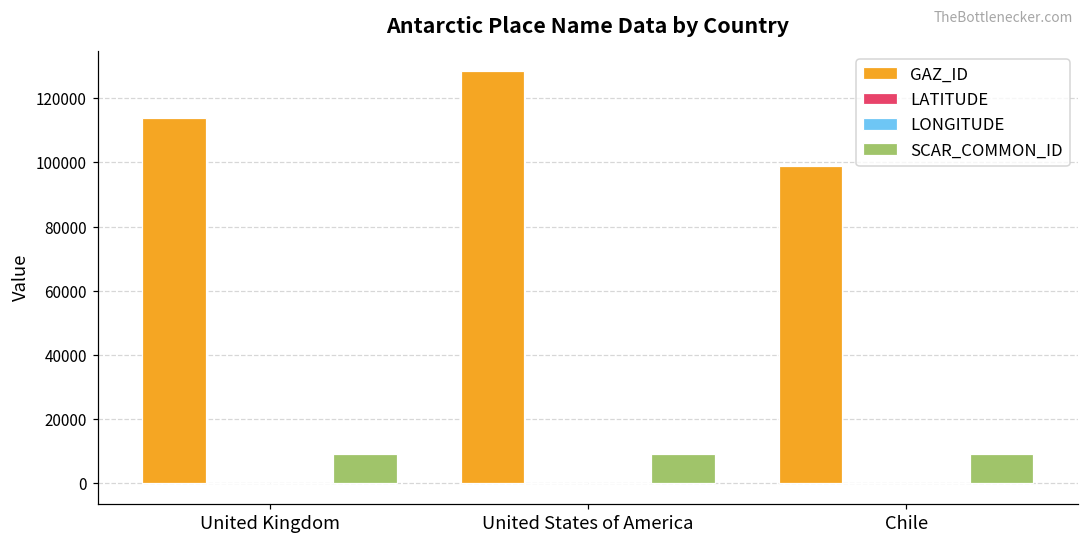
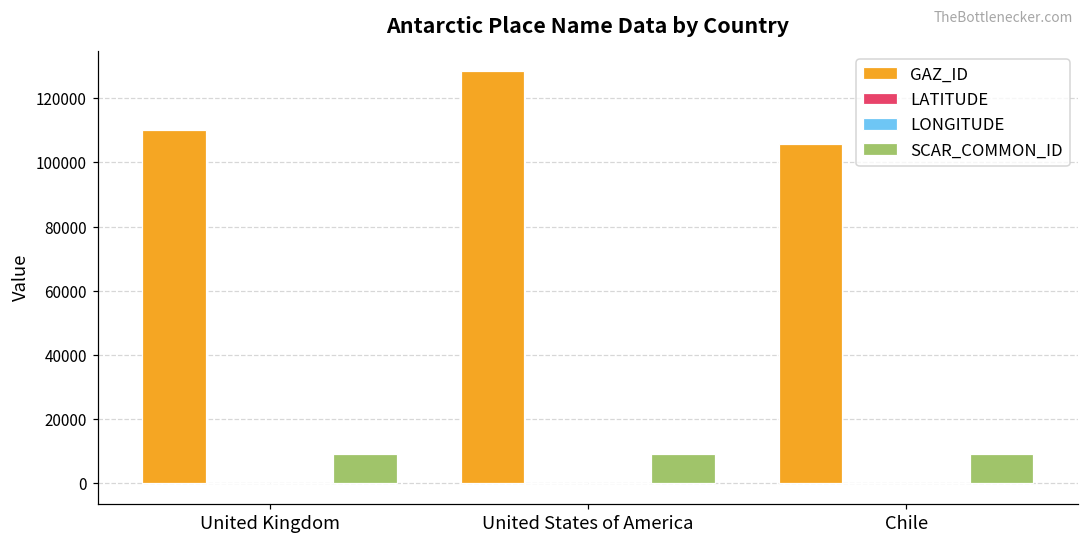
GAZ_ID, United Kingdom: 114000 -> 110000
GAZ_ID, Chile: 99000 -> 106000
